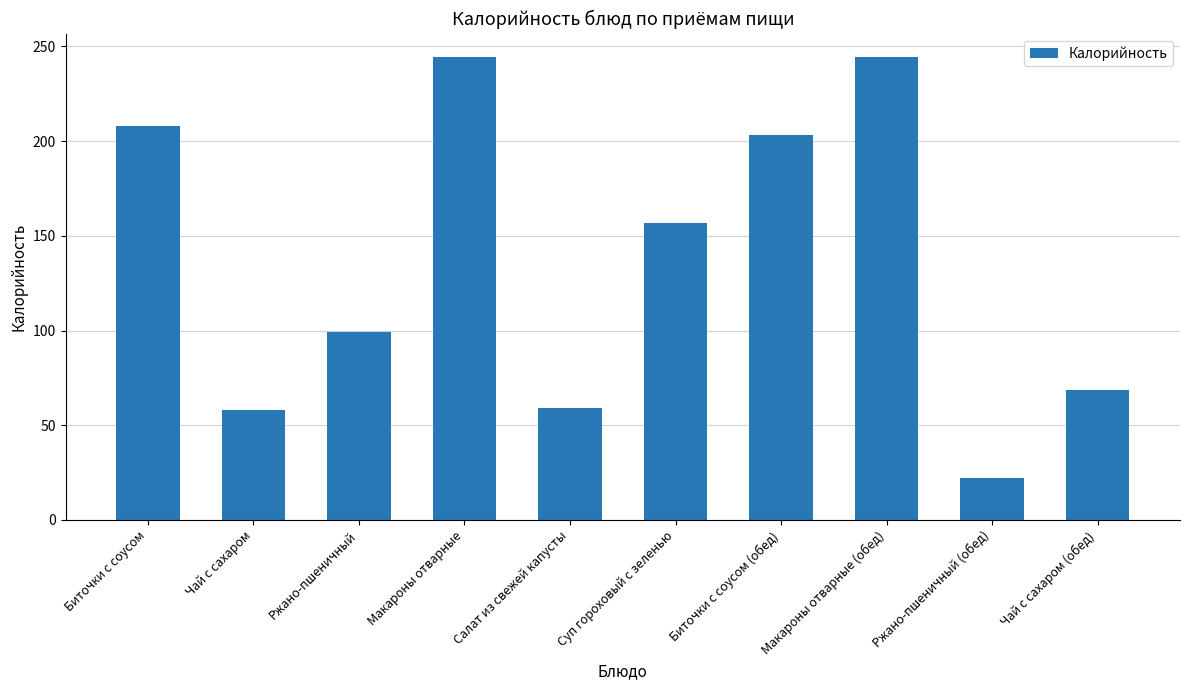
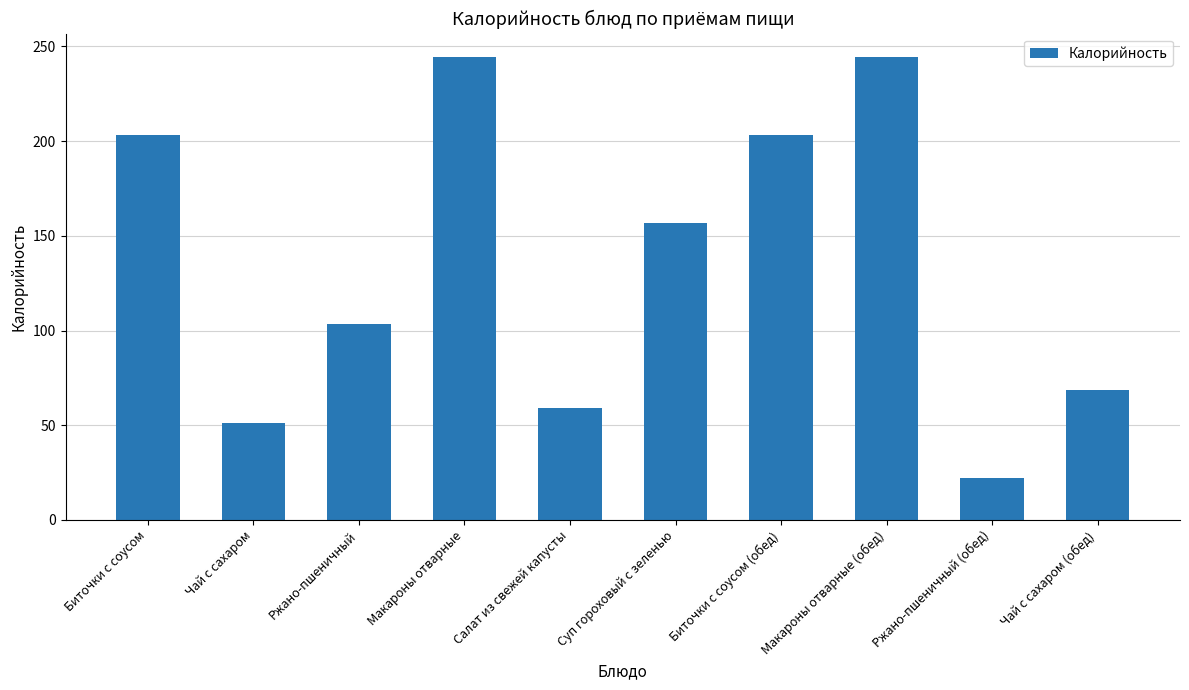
Биточки с соусом: 208 -> 203
Чай с сахаром: 58 -> 51
Ржано-пшеничный: 99 -> 103
